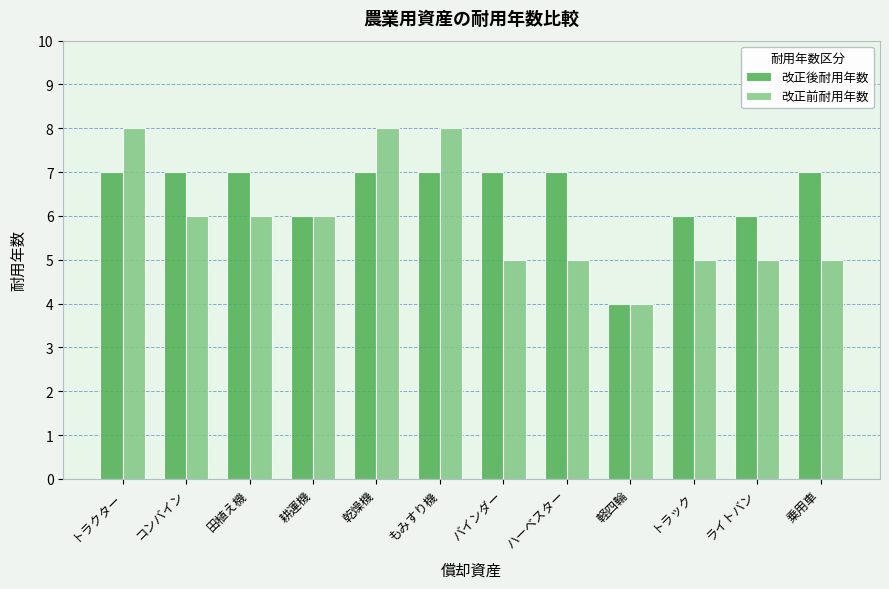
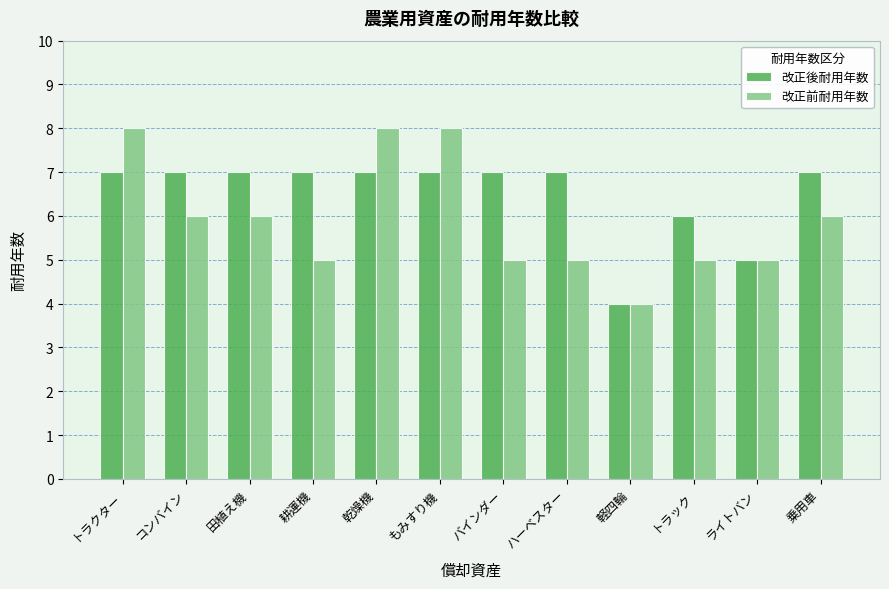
改正後耐用年数, 耕運機: 6 -> 7
改正前耐用年数, 耕運機: 6 -> 5
改正後耐用年数, ライトバン: 6 -> 5
改正前耐用年数, 乗用車: 5 -> 6
